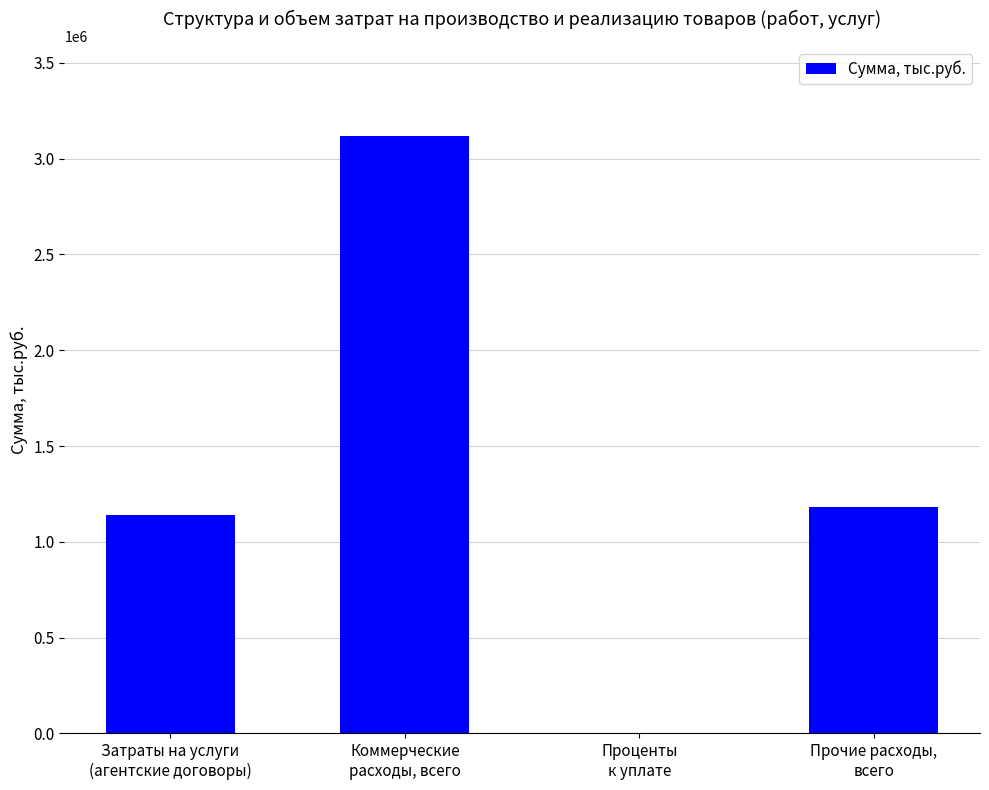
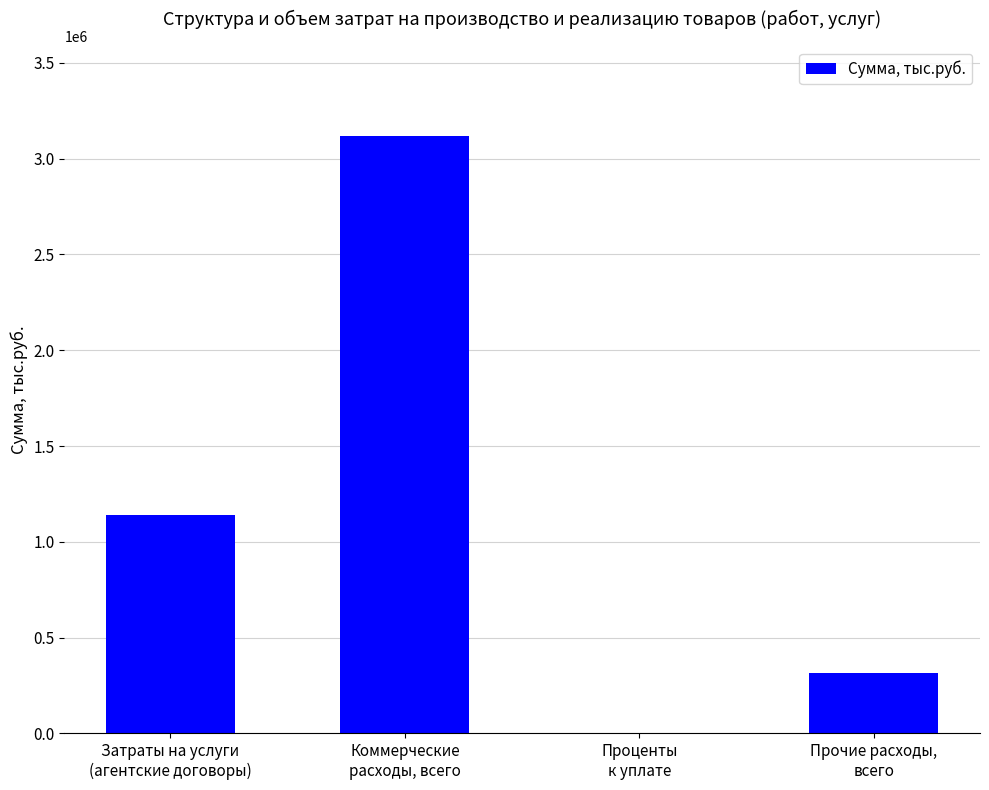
Прочие расходы, всего: 1180000 -> 310000
